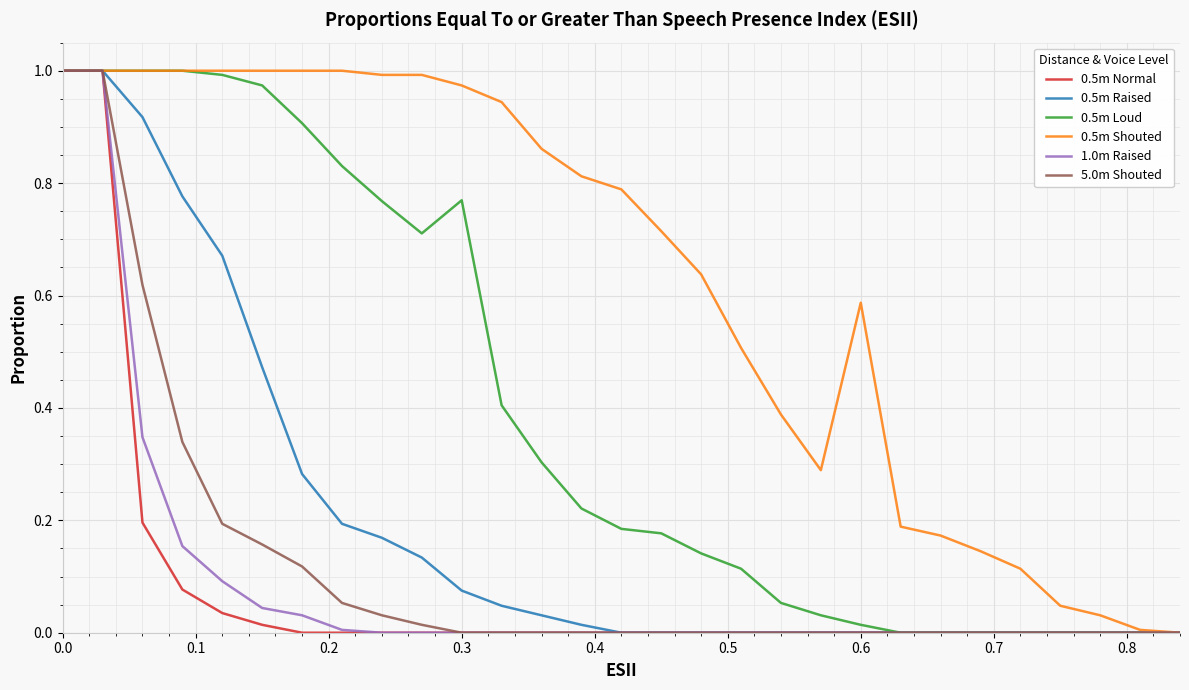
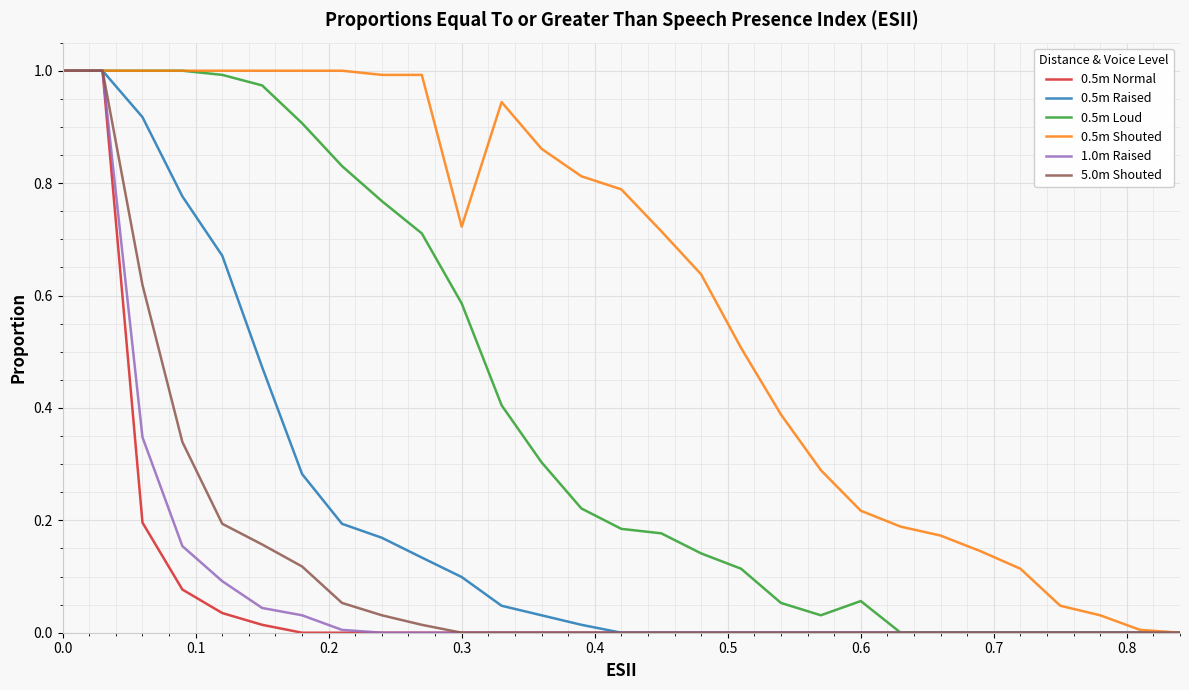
0.5m Raised, 0.3: 0.07 -> 0.10
0.5m Loud, 0.3: 0.77 -> 0.59
0.5m Shouted, 0.3: 0.97 -> 0.72
0.5m Loud, 0.6: 0.01 -> 0.06
0.5m Shouted, 0.6: 0.59 -> 0.22
